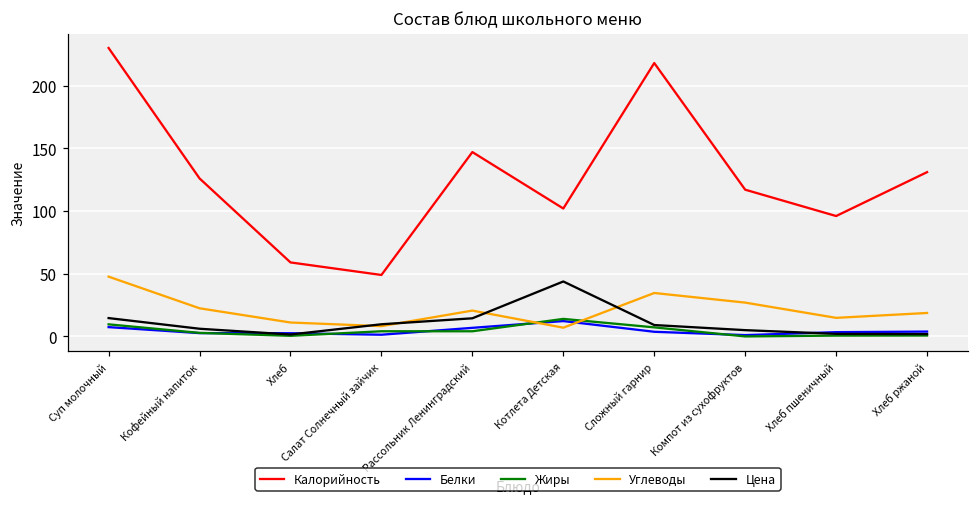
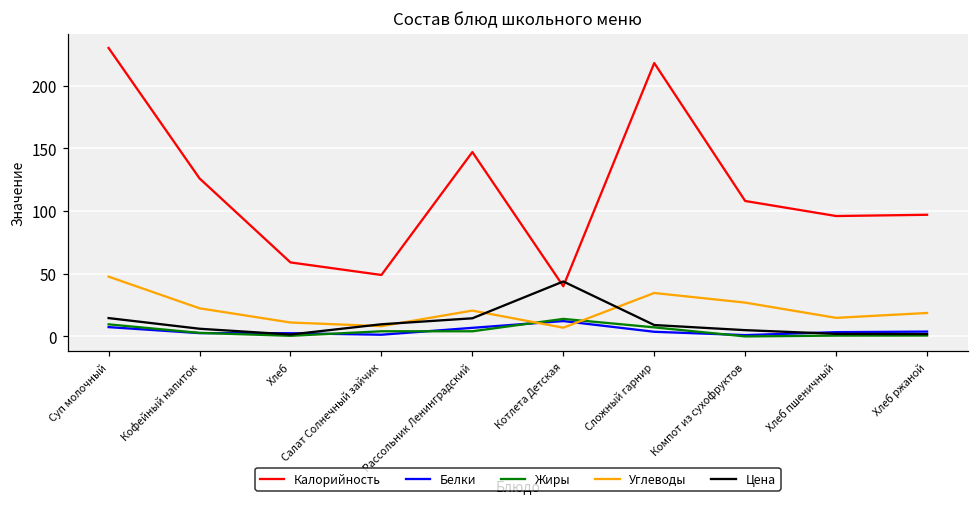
Калорийность, Котлета Детская: 102 -> 40
Калорийность, Компот из сухофруктов: 117 -> 108
Калорийность, Хлеб ржаной: 131 -> 97
